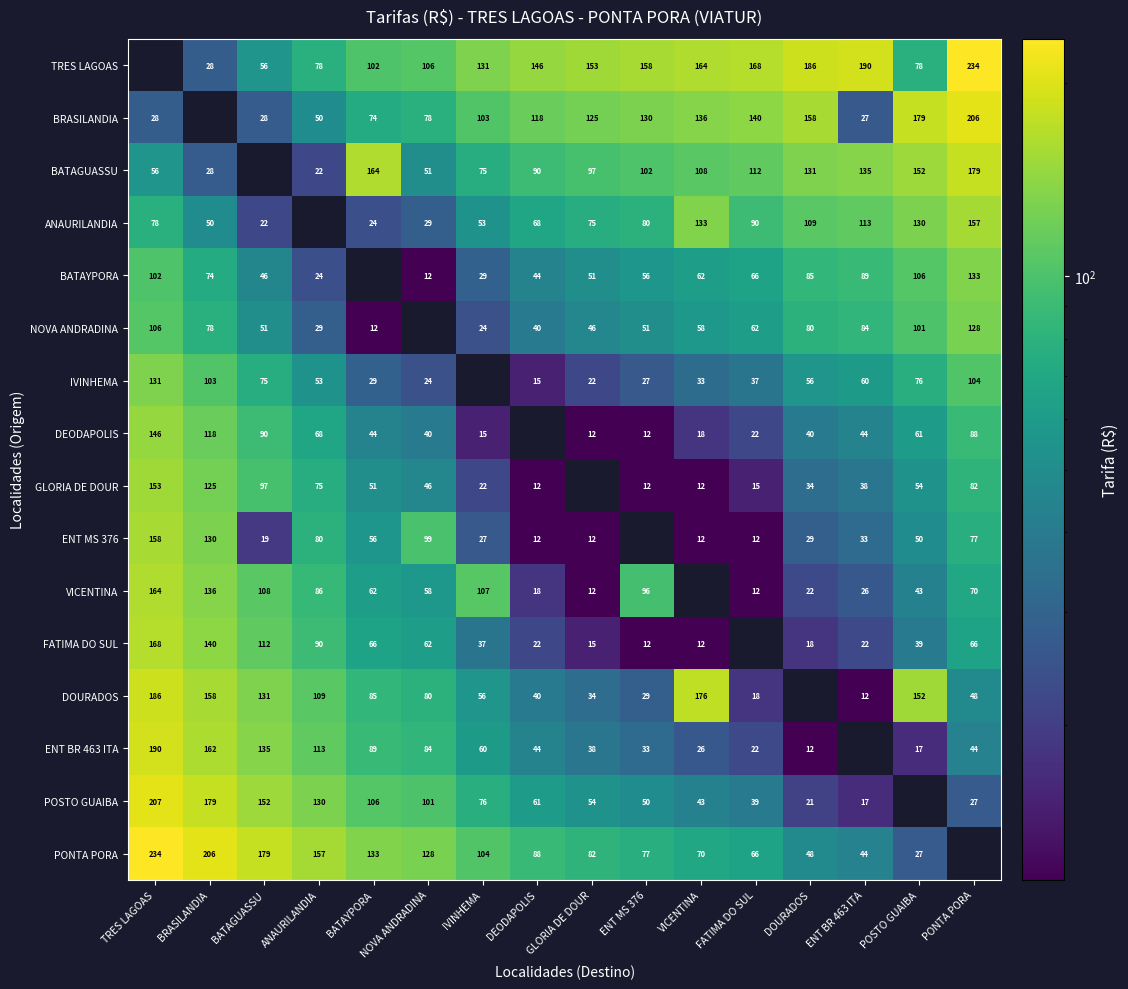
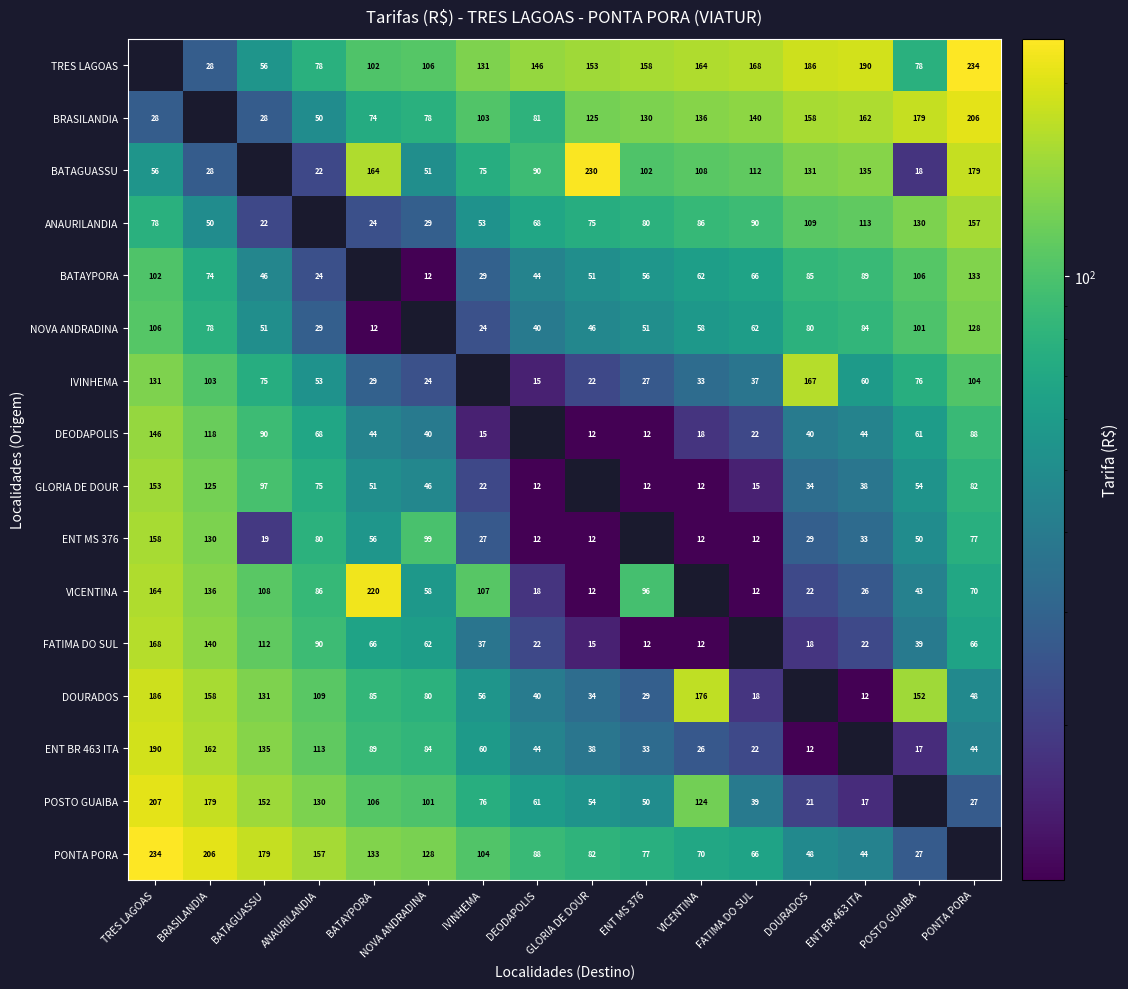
BRASILANDIA, DEODAPOLIS: 118 -> 81
BRASILANDIA, ENT BR 463 ITA: 27 -> 162
BATAGUASSU, GLORIA DE DOUR: 97 -> 230
BATAGUASSU, POSTO GUAIBA: 152 -> 18
ANAURILANDIA, VICENTINA: 133 -> 86
IVINHEMA, DOURADOS: 56 -> 167
VICENTINA, BATAYPORA: 62 -> 220
POSTO GUAIBA, VICENTINA: 43 -> 124
